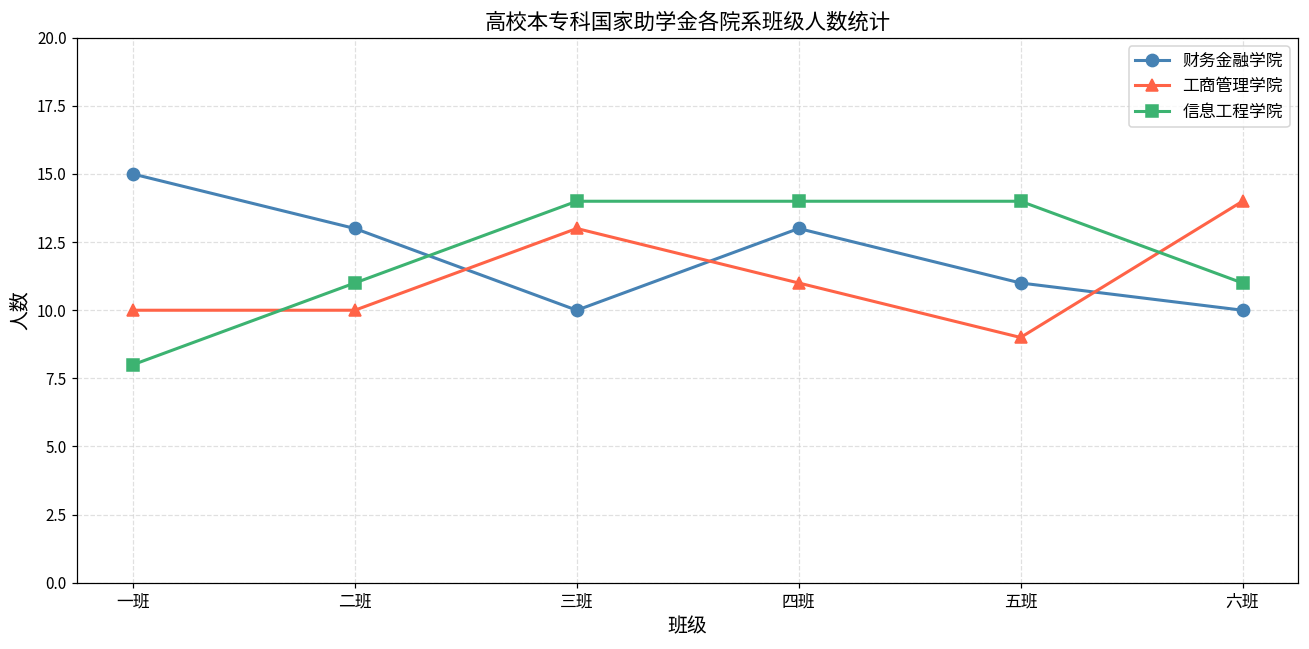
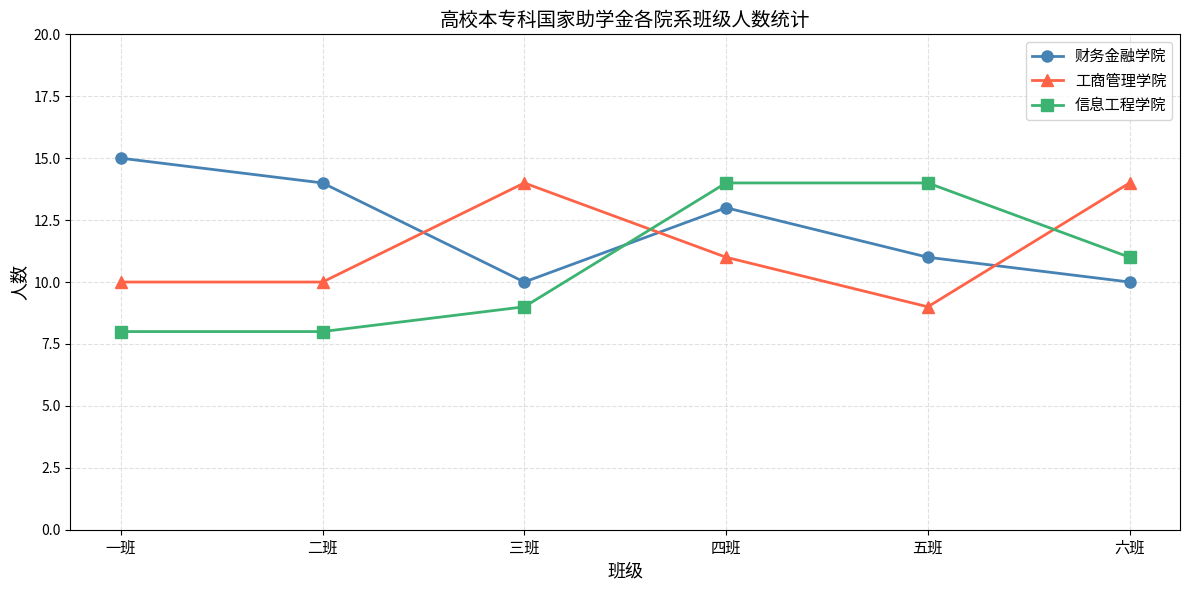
财务金融学院, 二班: 13 -> 14
信息工程学院, 二班: 11 -> 8
工商管理学院, 三班: 13 -> 14
信息工程学院, 三班: 14 -> 9
